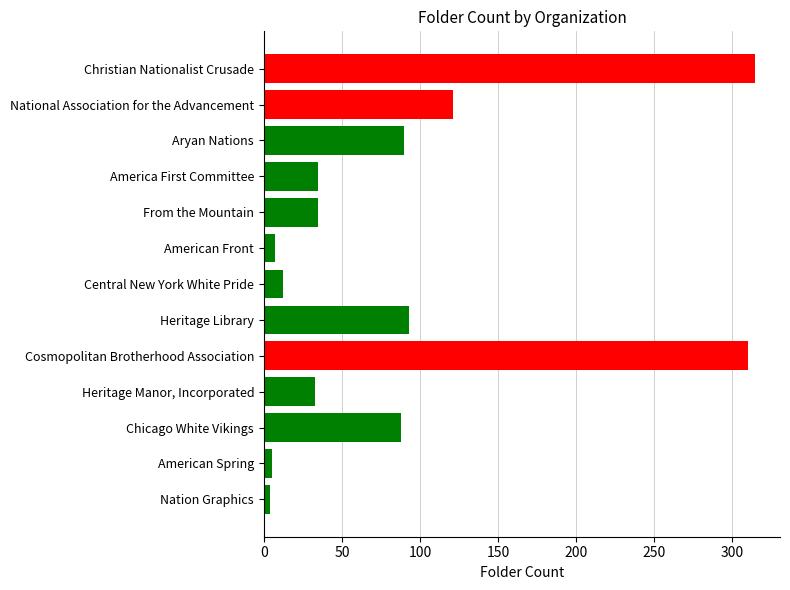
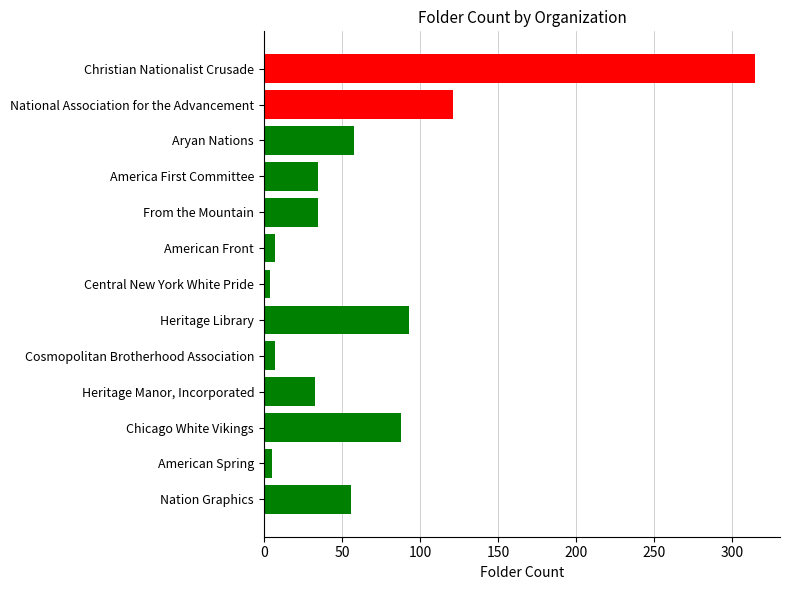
Aryan Nations: 90 -> 58
Central New York White Pride: 12 -> 4
Cosmopolitan Brotherhood Association: 310 -> 7
Nation Graphics: 4 -> 56
